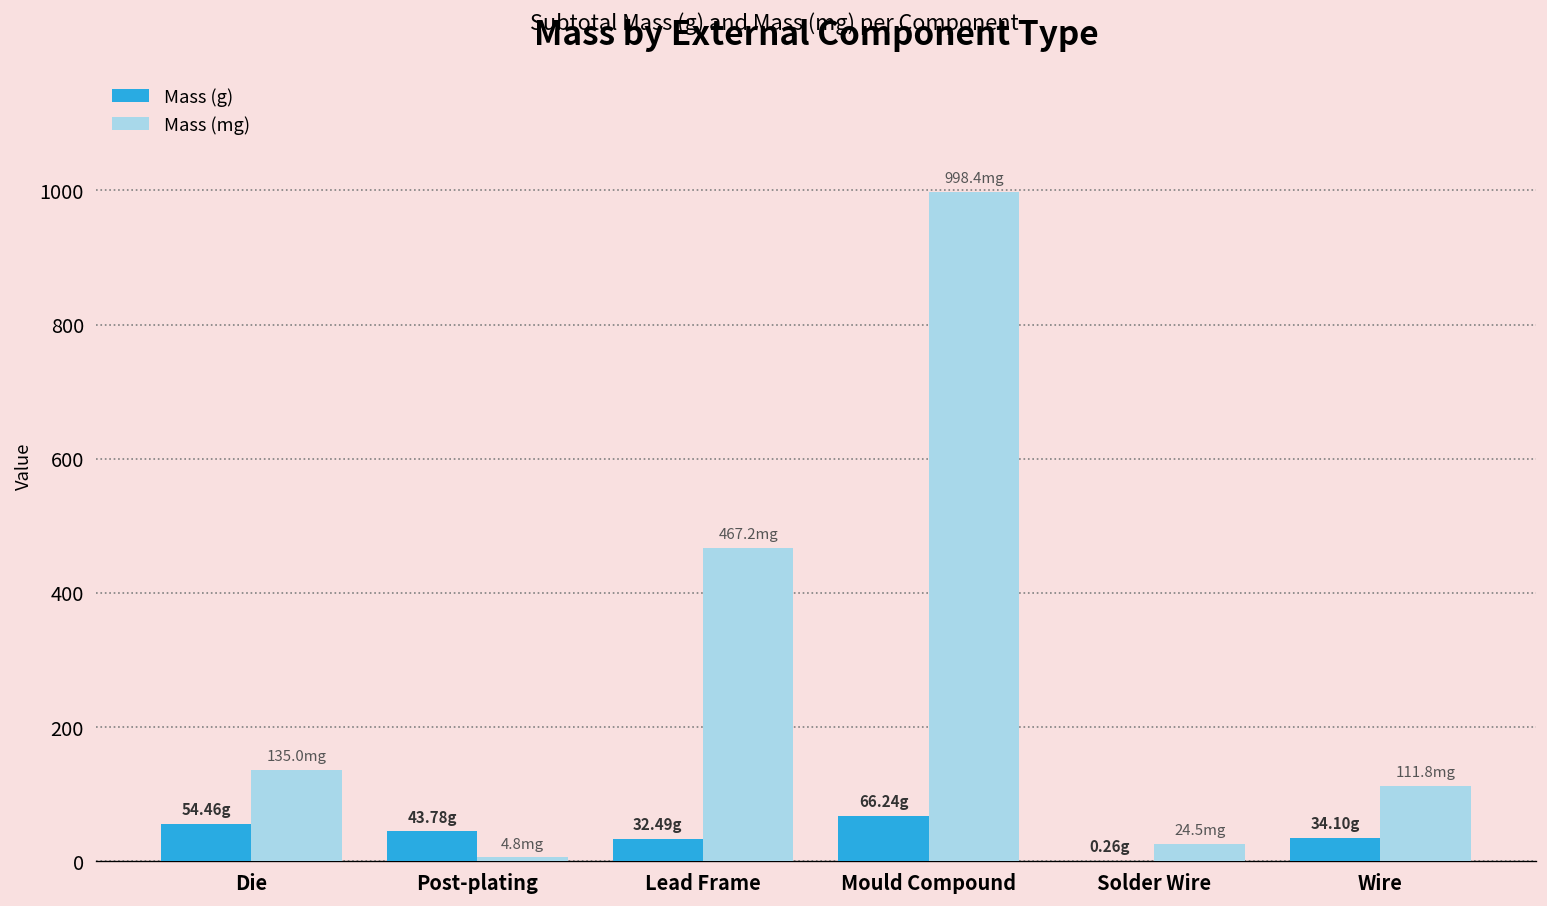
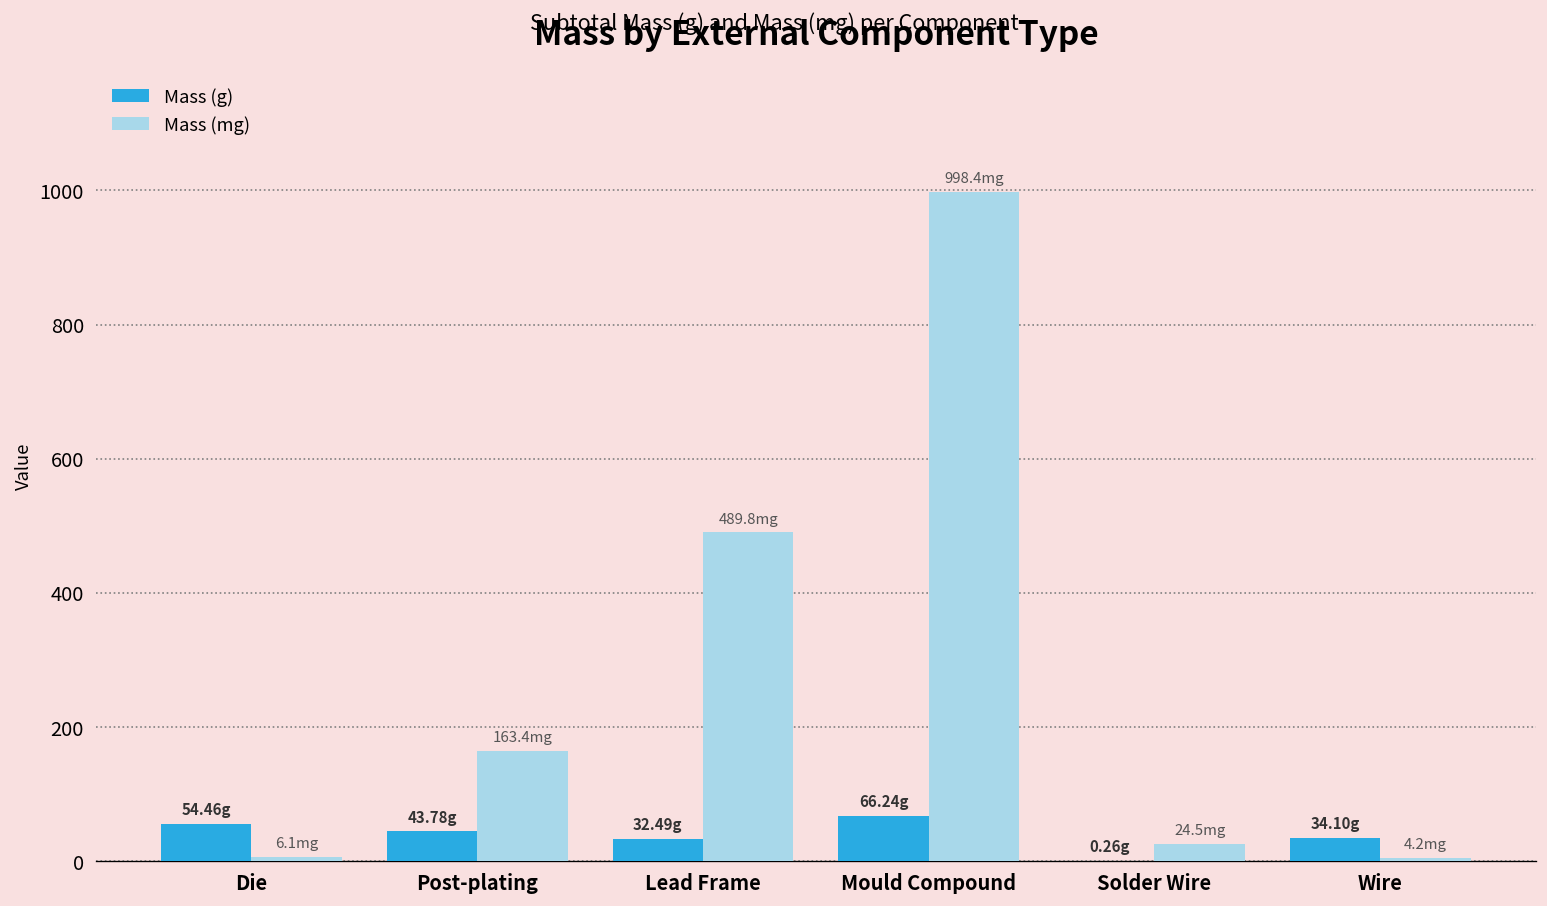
Mass (mg), Die: 135.0 -> 6.1
Mass (mg), Post-plating: 4.8 -> 163.4
Mass (mg), Lead Frame: 467.2 -> 489.8
Mass (mg), Wire: 111.8 -> 4.2
